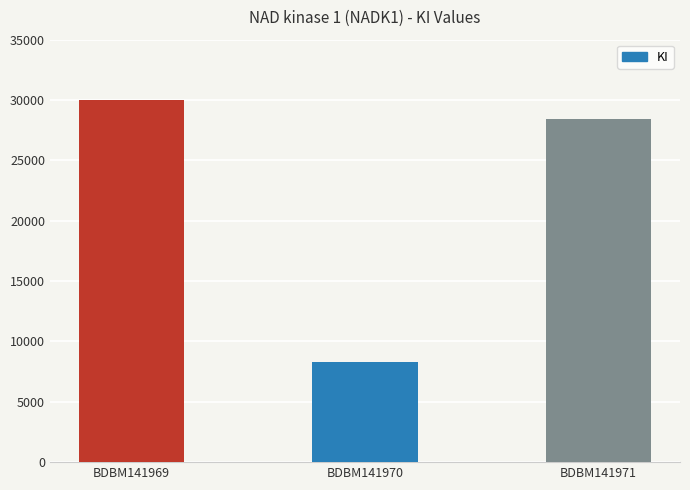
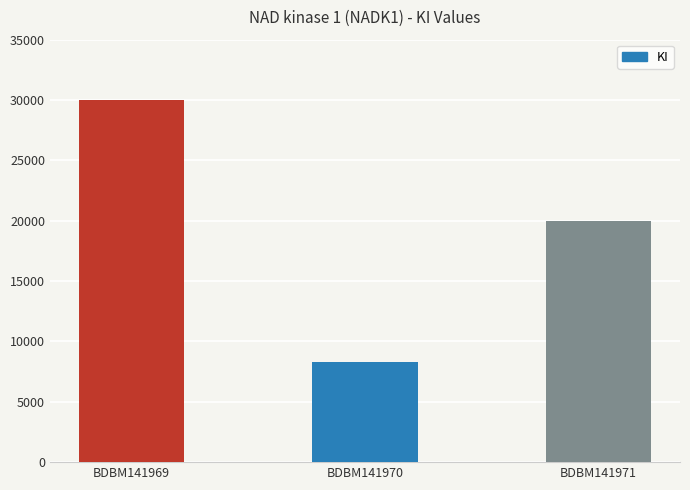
BDBM141971: 28500 -> 20000
